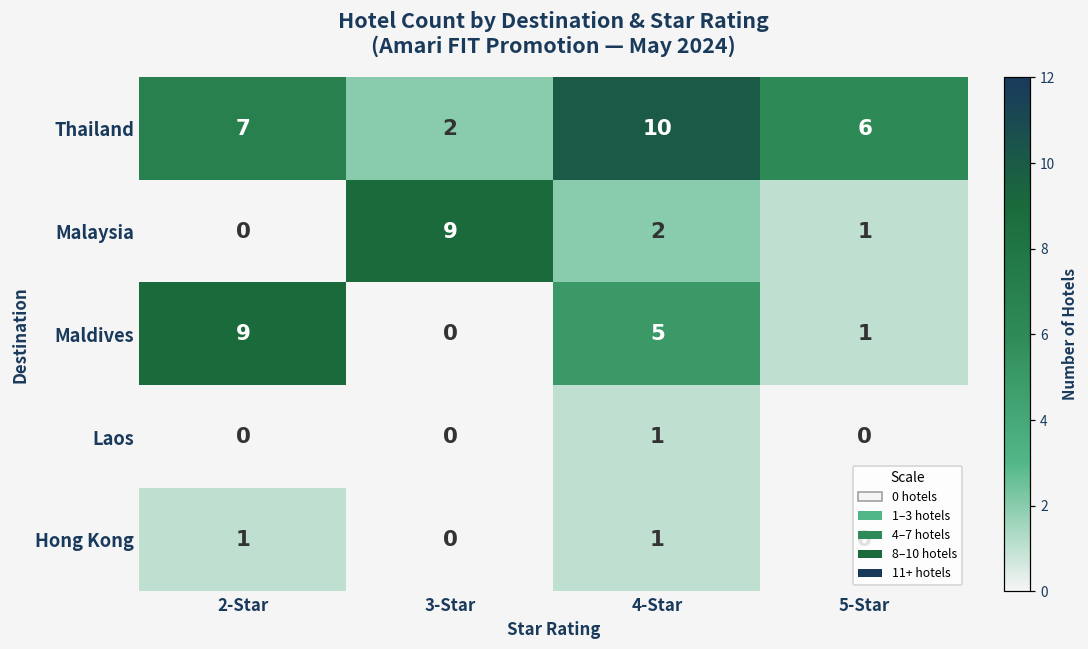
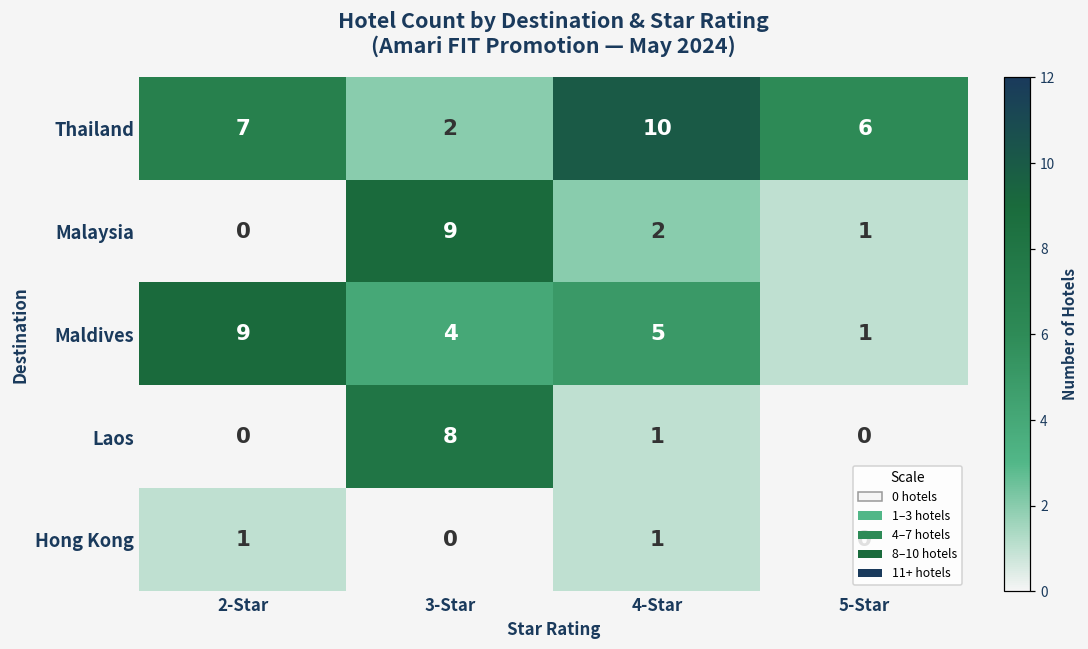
Maldives, 3-Star: 0 -> 4
Laos, 3-Star: 0 -> 8
